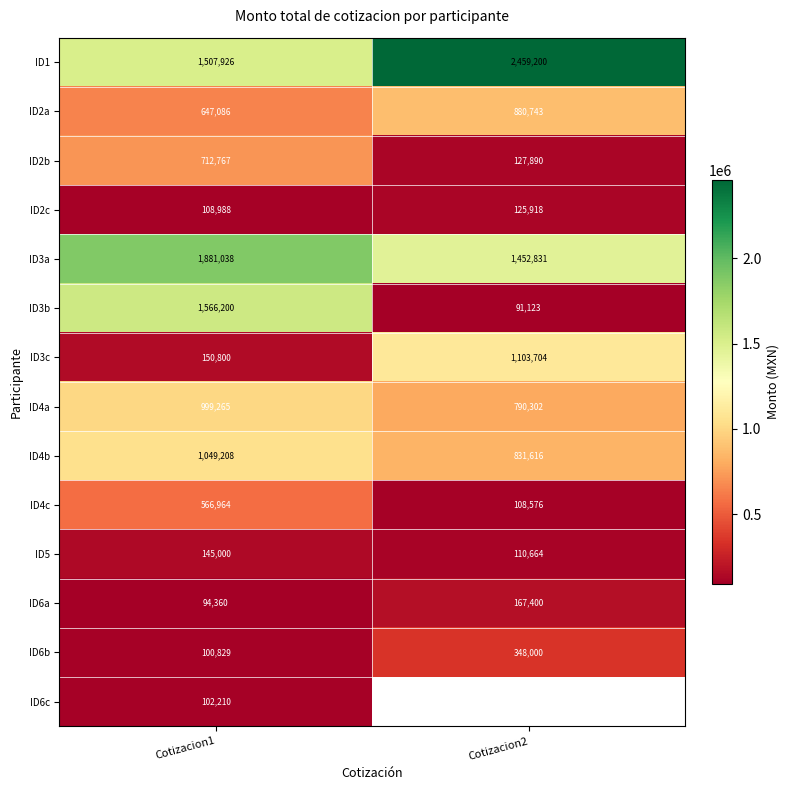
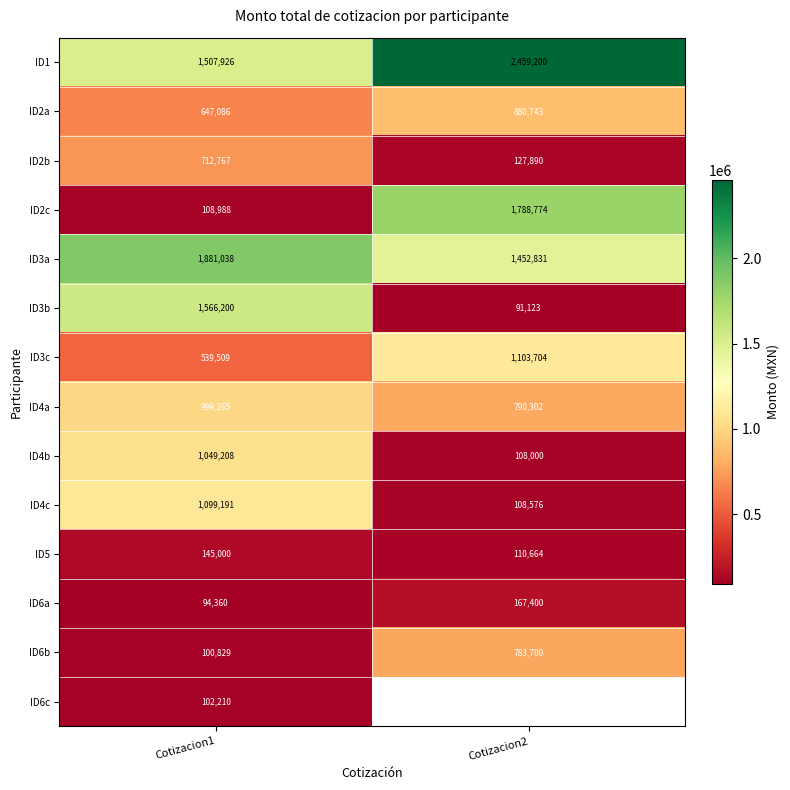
ID2c, Cotizacion2: 125,918 -> 1,788,774
ID3c, Cotizacion1: 150,800 -> 539,509
ID4b, Cotizacion2: 831,616 -> 108,000
ID4c, Cotizacion1: 566,964 -> 1,099,191
ID6b, Cotizacion2: 348,000 -> 783,700
